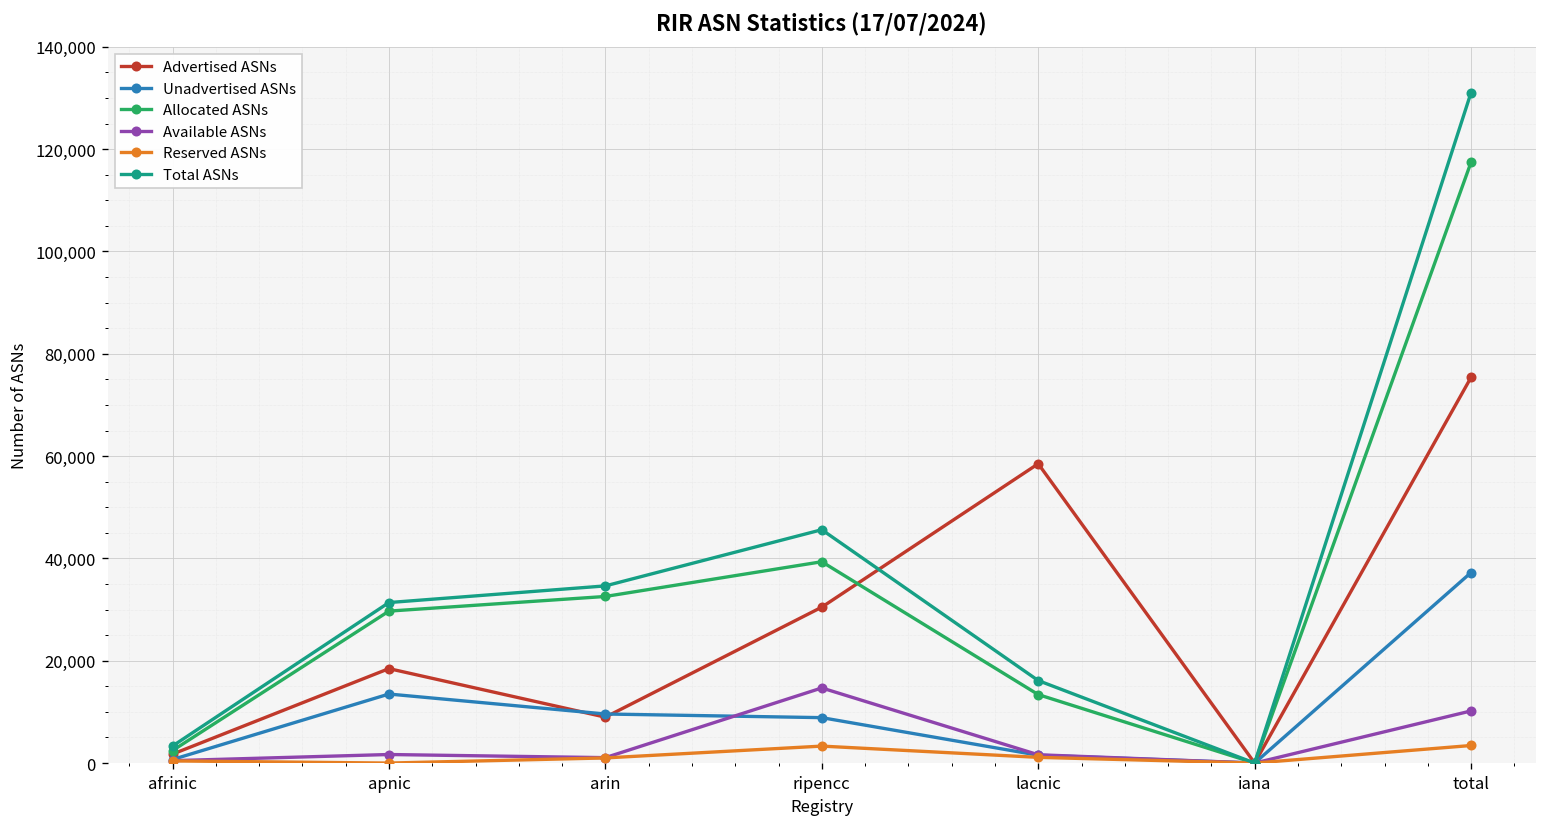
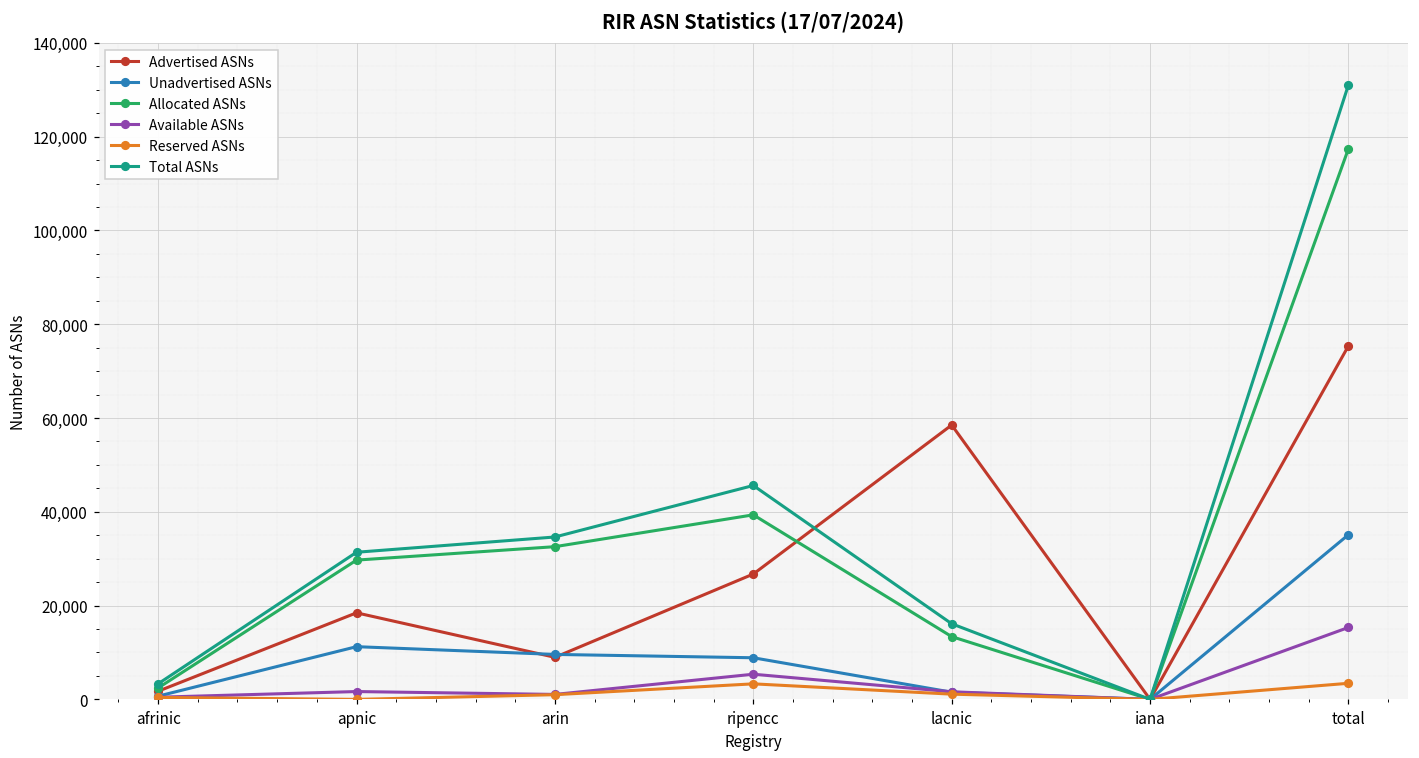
Unadvertised ASNs, apnic: 13,000 -> 11,000
Advertised ASNs, ripencc: 30,000 -> 27,000
Available ASNs, ripencc: 15,000 -> 5,000
Unadvertised ASNs, total: 37,000 -> 35,000
Available ASNs, total: 10,000 -> 15,000
